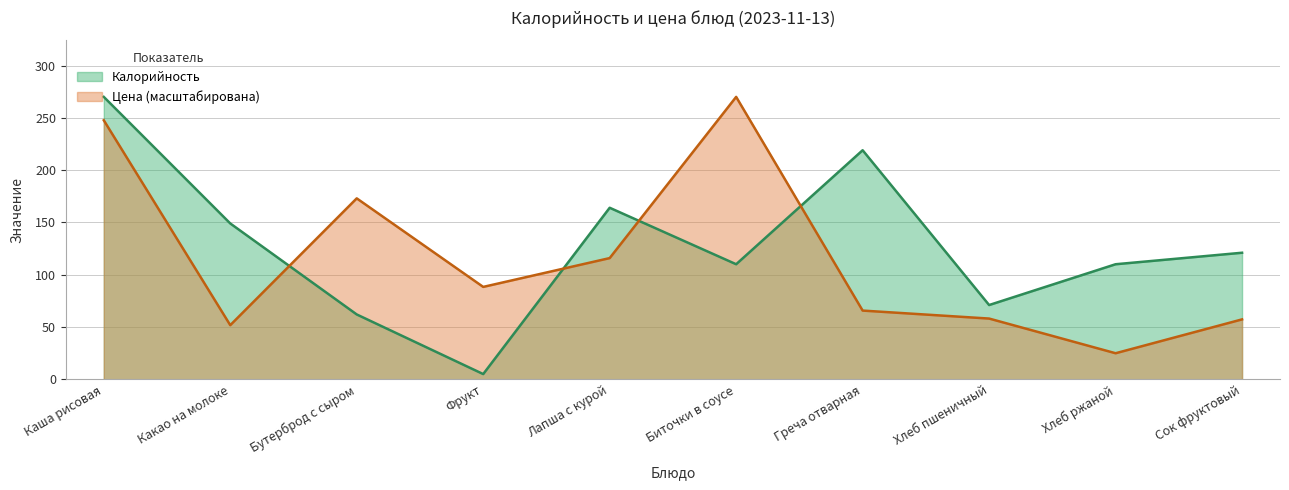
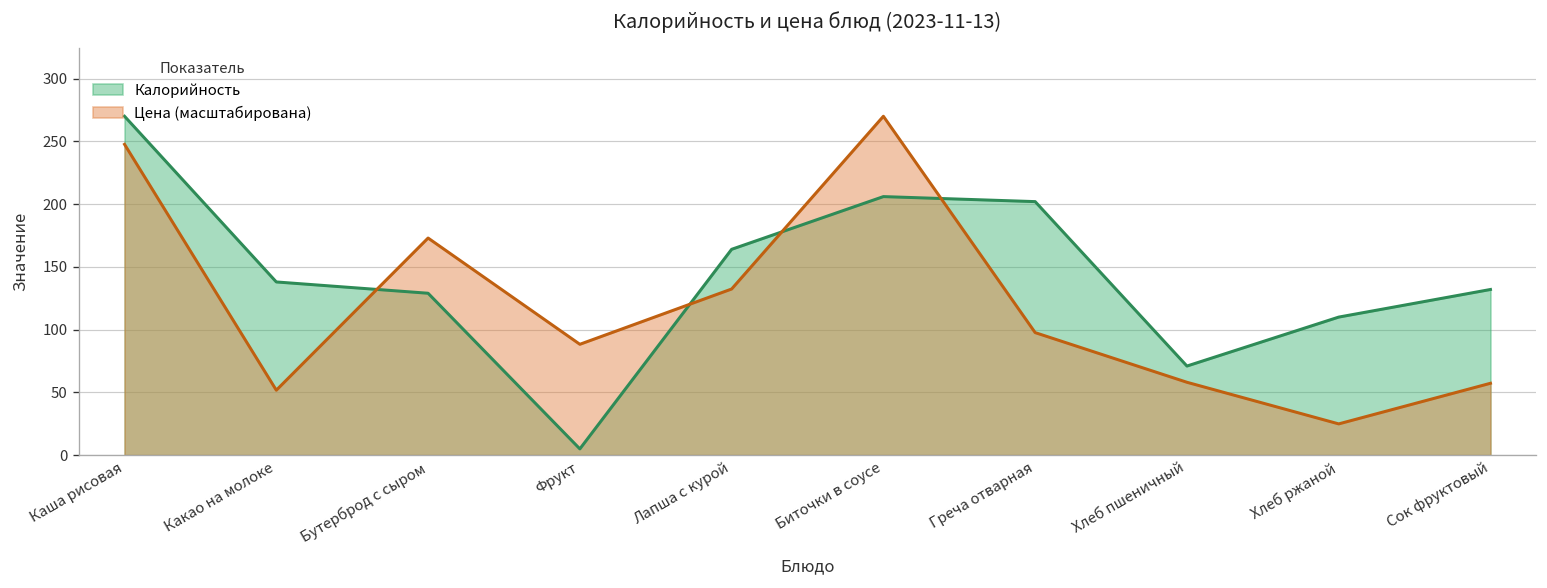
Калорийность, Какао на молоке: 149 -> 138
Калорийность, Бутерброд с сыром: 62 -> 129
Цена (масштабирована), Лапша с курой: 116 -> 132
Калорийность, Биточки в соусе: 110 -> 206
Калорийность, Греча отварная: 219 -> 202
Цена (масштабирована), Греча отварная: 66 -> 98
Калорийность, Сок фруктовый: 121 -> 132
